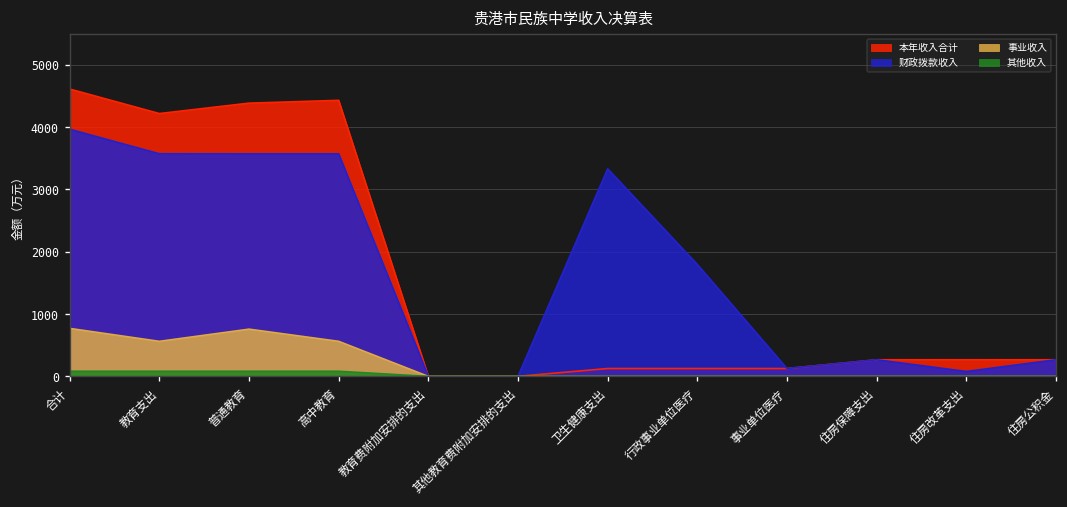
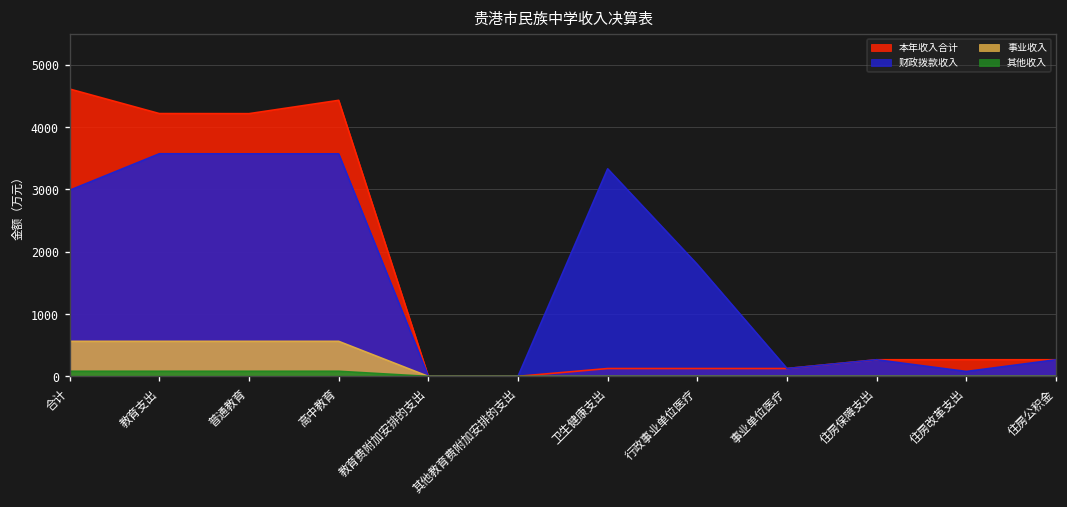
财政拨款收入, 合计: 4000 -> 3000
事业收入, 合计: 800 -> 600
本年收入合计, 普通教育: 4400 -> 4200
事业收入, 普通教育: 800 -> 600
